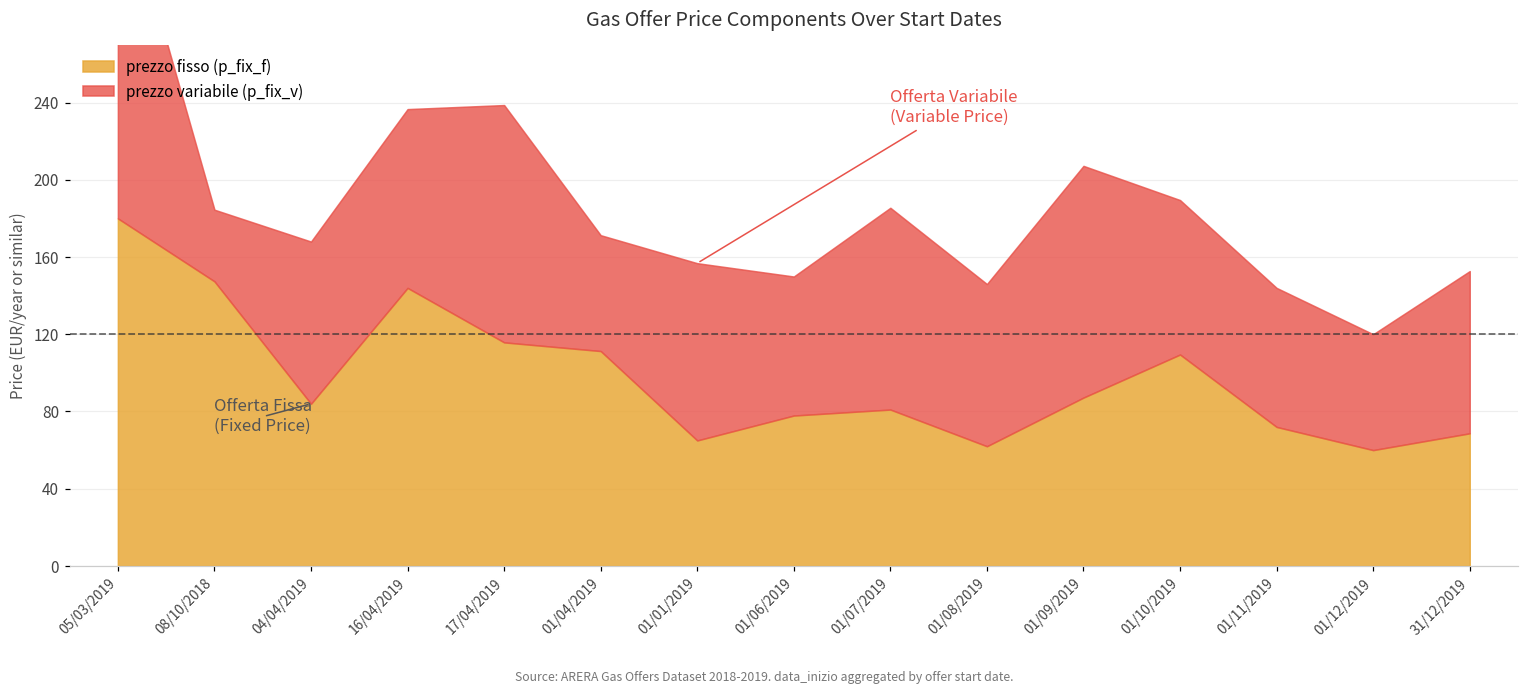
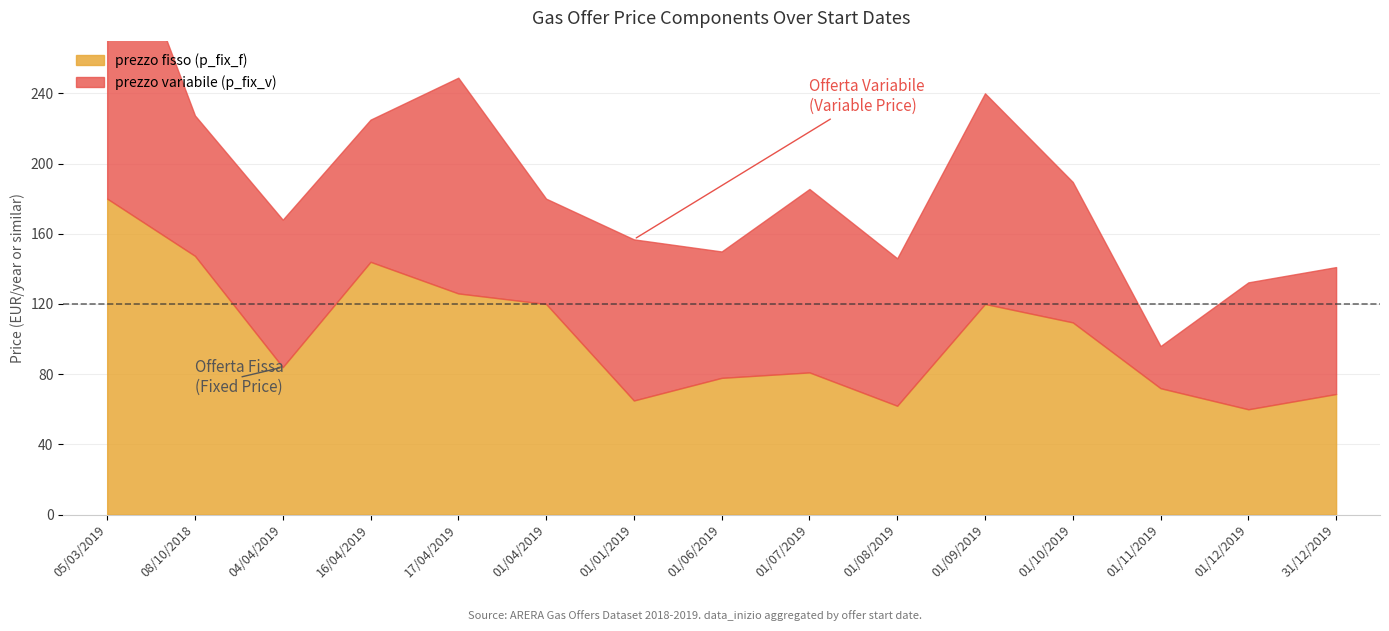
prezzo variabile (p_fix_v), 08/10/2018: 37 -> 80
prezzo variabile (p_fix_v), 16/04/2019: 93 -> 81
prezzo fisso (p_fix_f), 17/04/2019: 116 -> 126
prezzo fisso (p_fix_f), 01/04/2019: 111 -> 120
prezzo fisso (p_fix_f), 01/09/2019: 87 -> 120
prezzo variabile (p_fix_v), 01/11/2019: 72 -> 24
prezzo variabile (p_fix_v), 01/12/2019: 60 -> 72
prezzo variabile (p_fix_v), 31/12/2019: 84 -> 72
